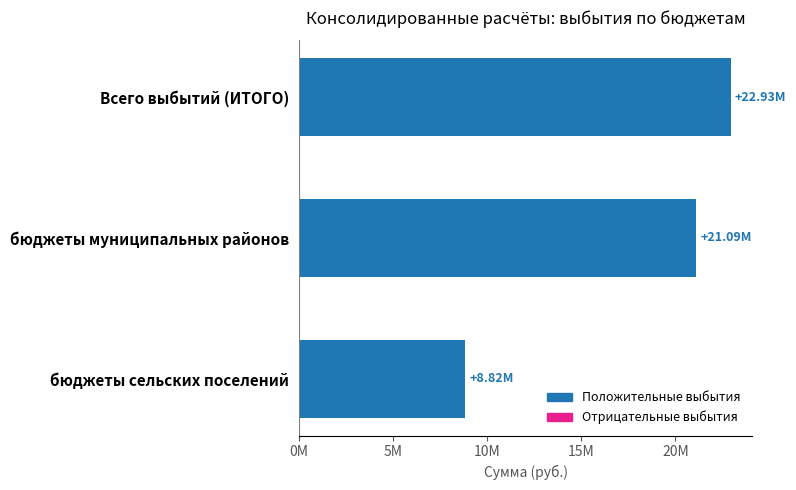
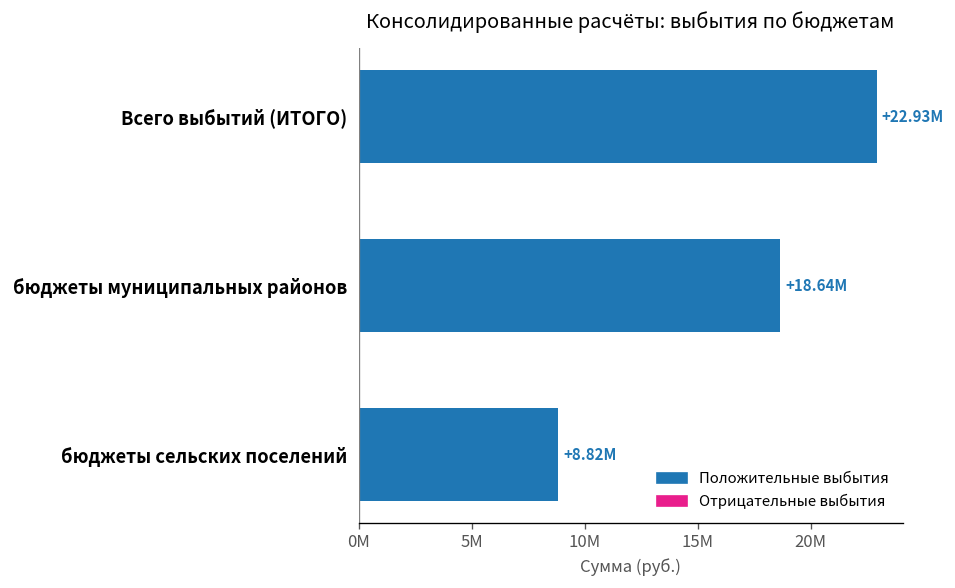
бюджеты муниципальных районов: +21.09M -> +18.64M
